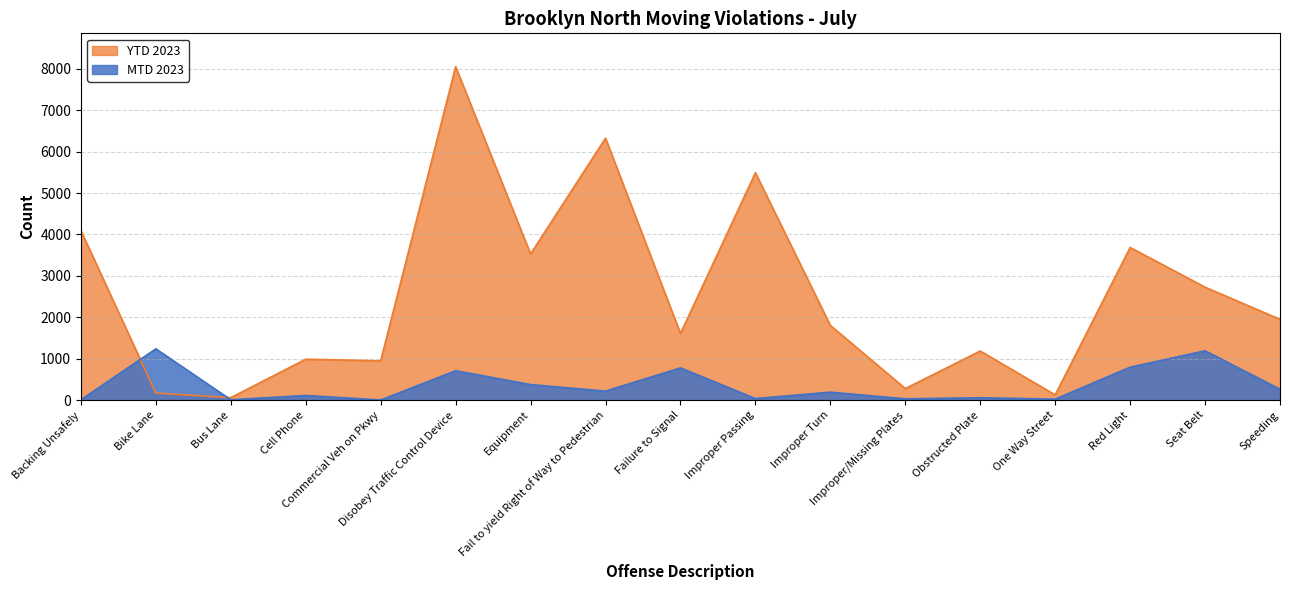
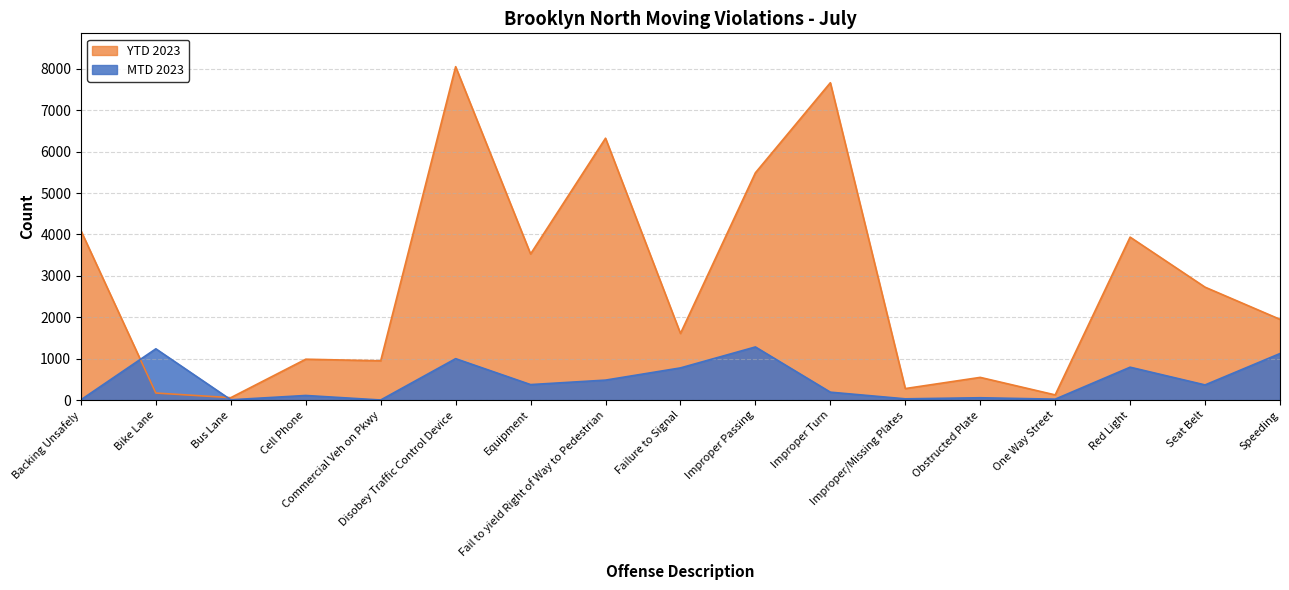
MTD 2023, Disobey Traffic Control Device: 700 -> 1000
MTD 2023, Fail to yield Right of Way to Pedestrian: 200 -> 500
MTD 2023, Improper Passing: 0 -> 1300
YTD 2023, Improper Turn: 1800 -> 7700
YTD 2023, Obstructed Plate: 1200 -> 500
YTD 2023, Red Light: 3700 -> 3900
MTD 2023, Seat Belt: 1200 -> 400
MTD 2023, Speeding: 300 -> 1100
